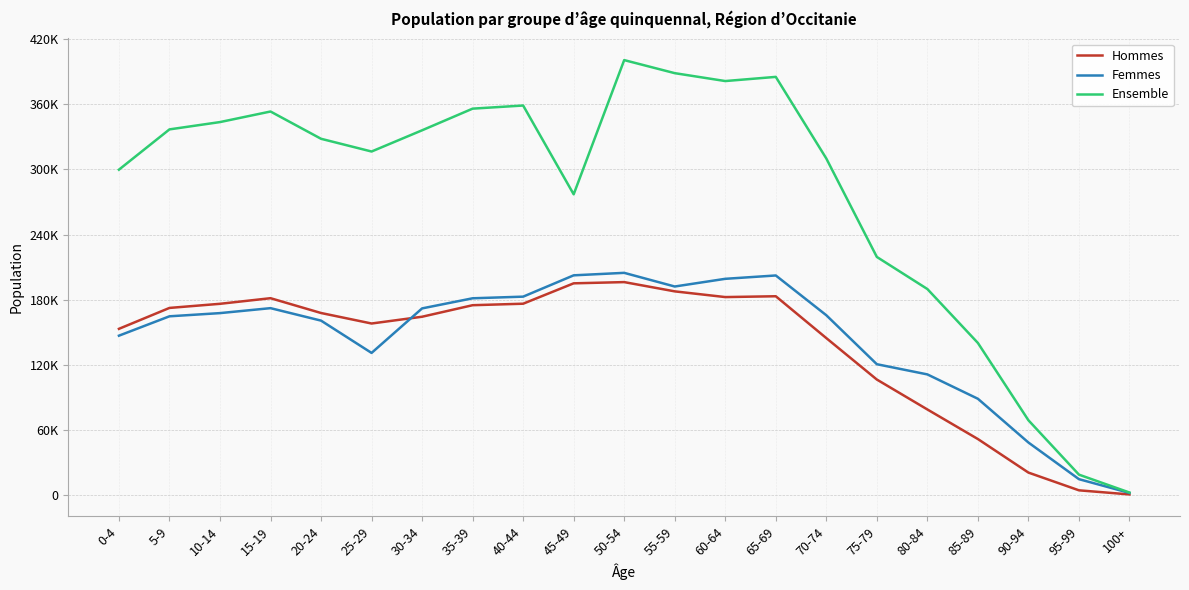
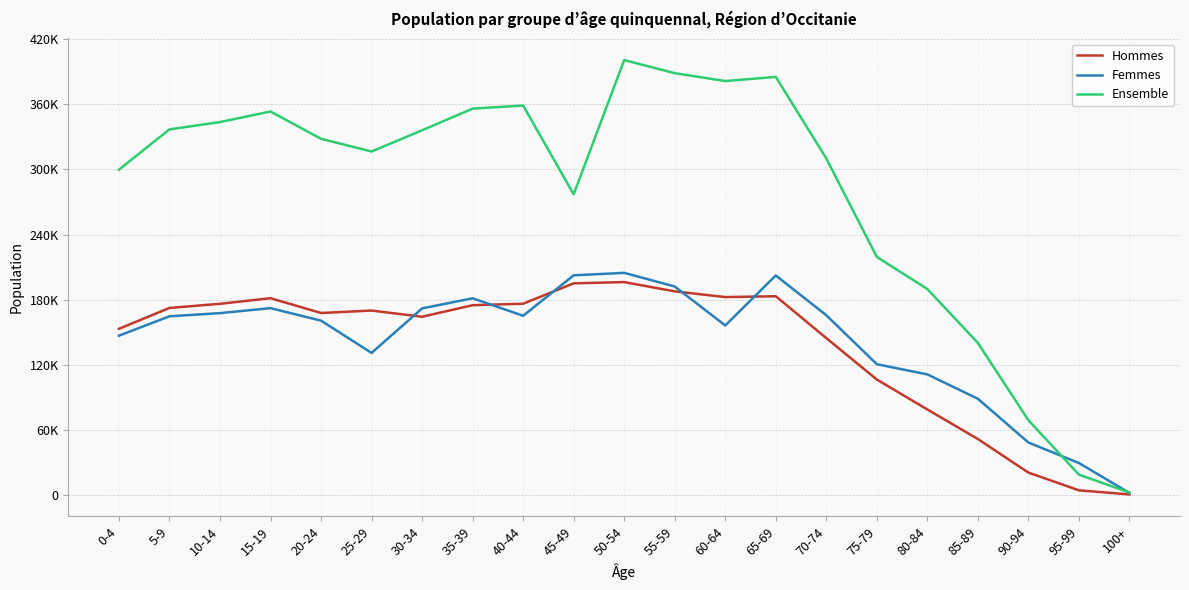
Hommes, 25-29: 158000 -> 170000
Femmes, 40-44: 183000 -> 165000
Femmes, 60-64: 199000 -> 156000
Femmes, 95-99: 14000 -> 29000
